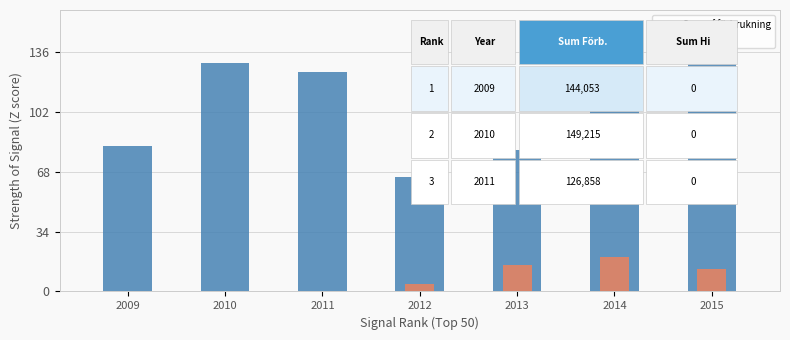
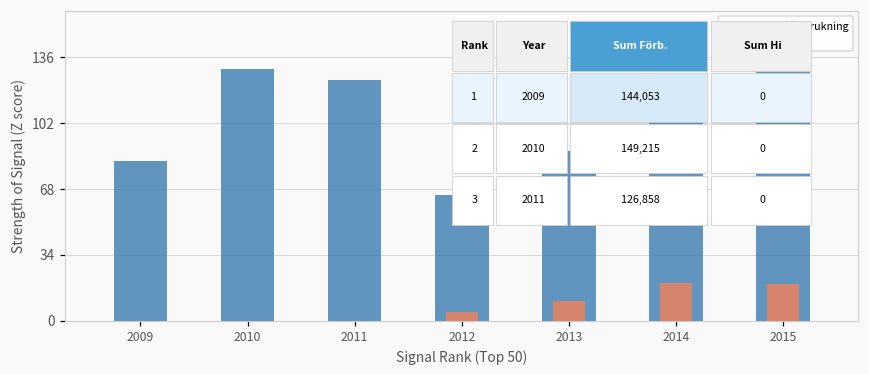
Sum of förbrukning, 2013: 80 -> 88
Sum of hi, 2013: 15 -> 10
Sum of hi, 2015: 13 -> 19
